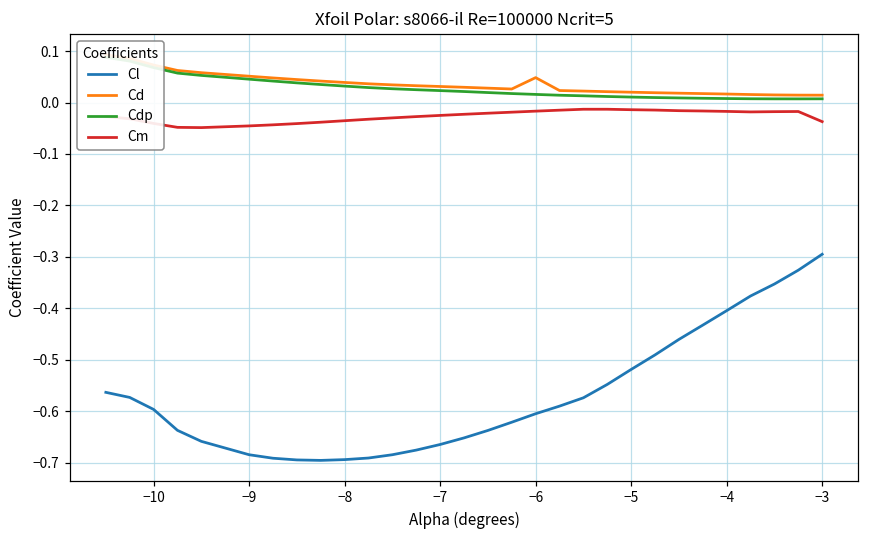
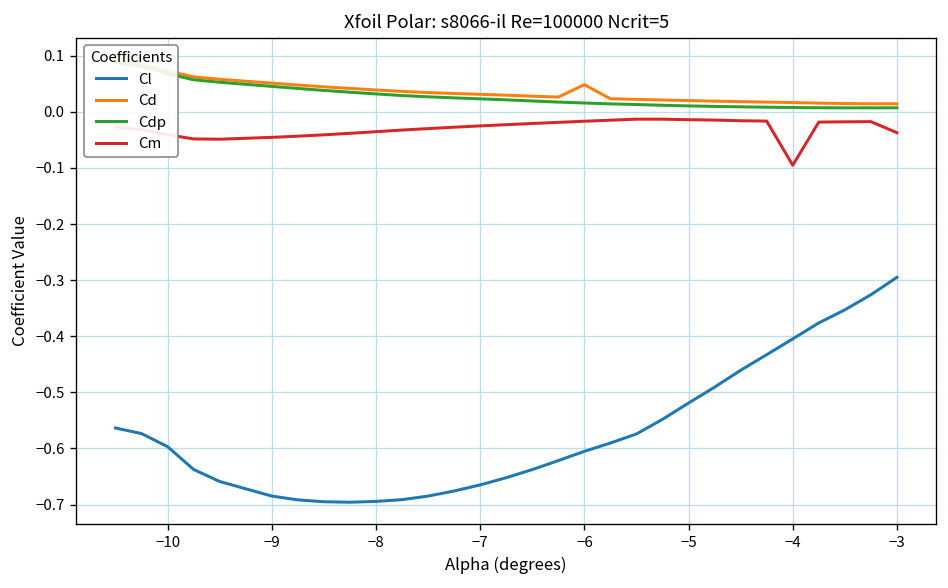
Cm, −4: -0.02 -> -0.10
